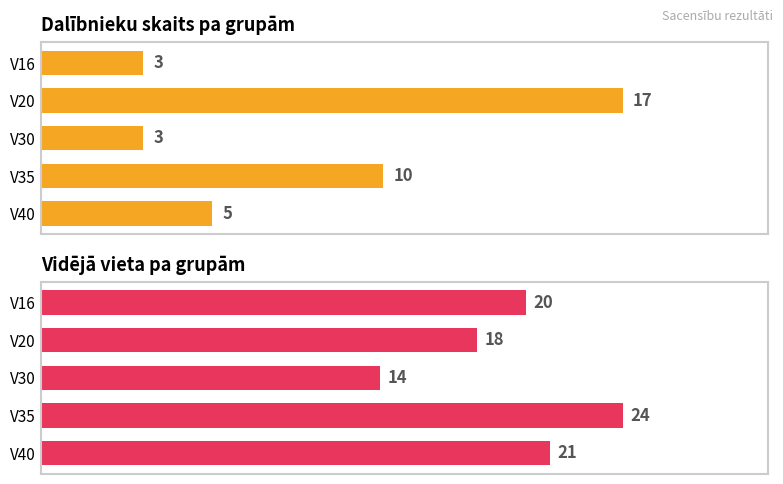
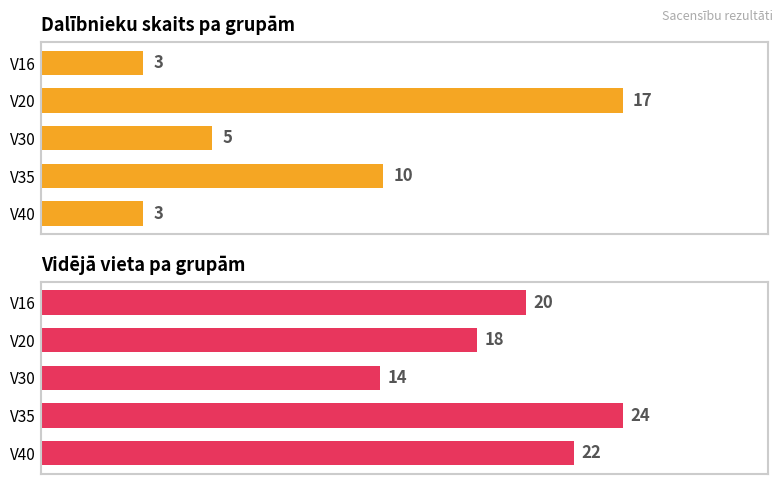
Dalībnieku skaits pa grupām, V30: 3 -> 5
Dalībnieku skaits pa grupām, V40: 5 -> 3
Vidējā vieta pa grupām, V40: 21 -> 22
